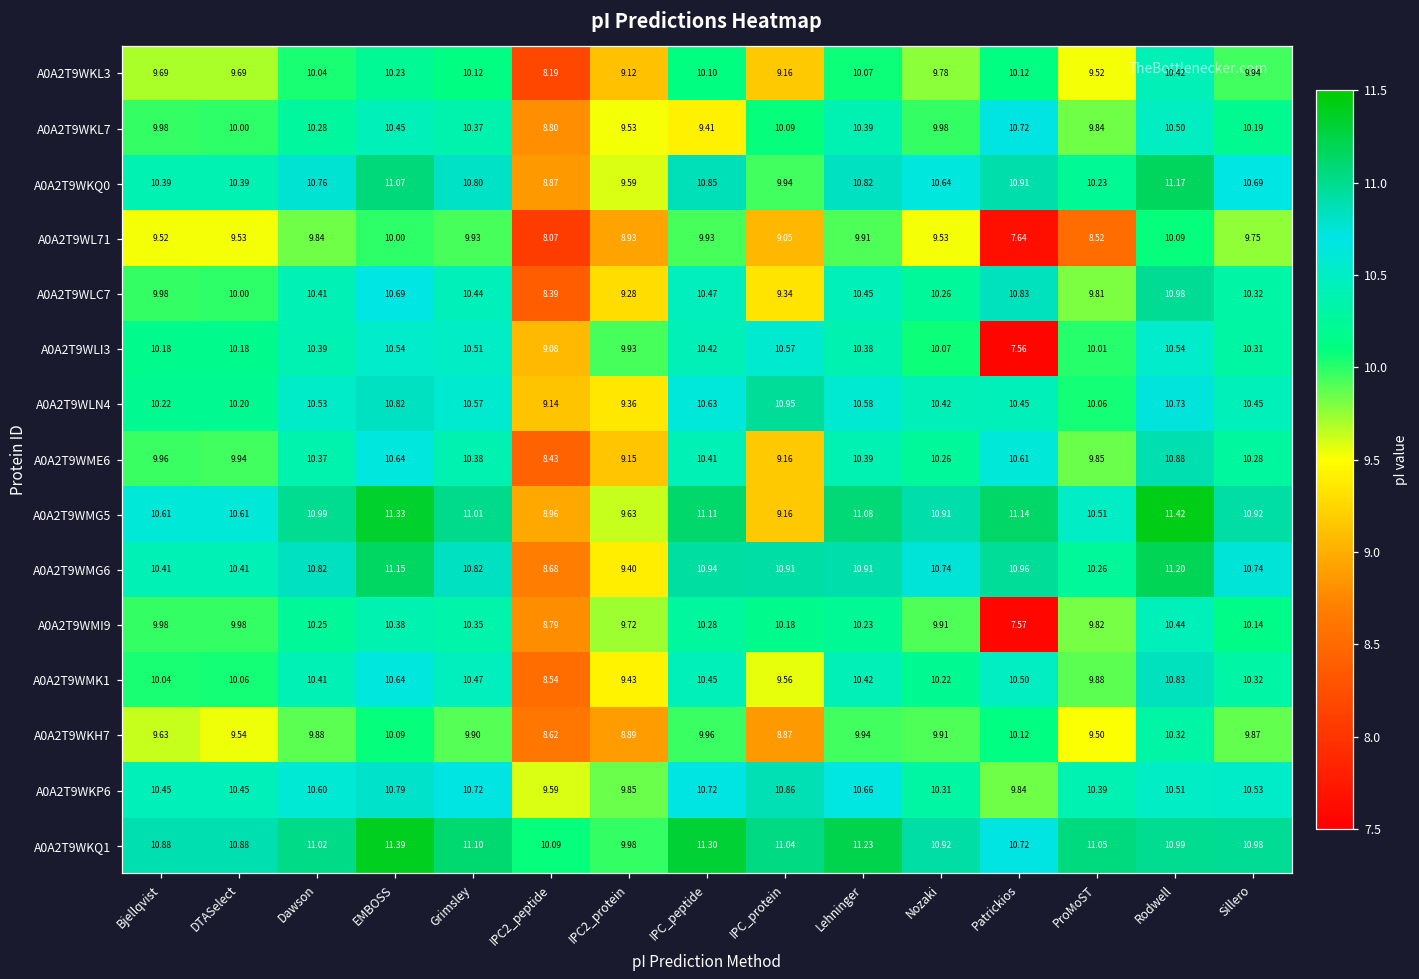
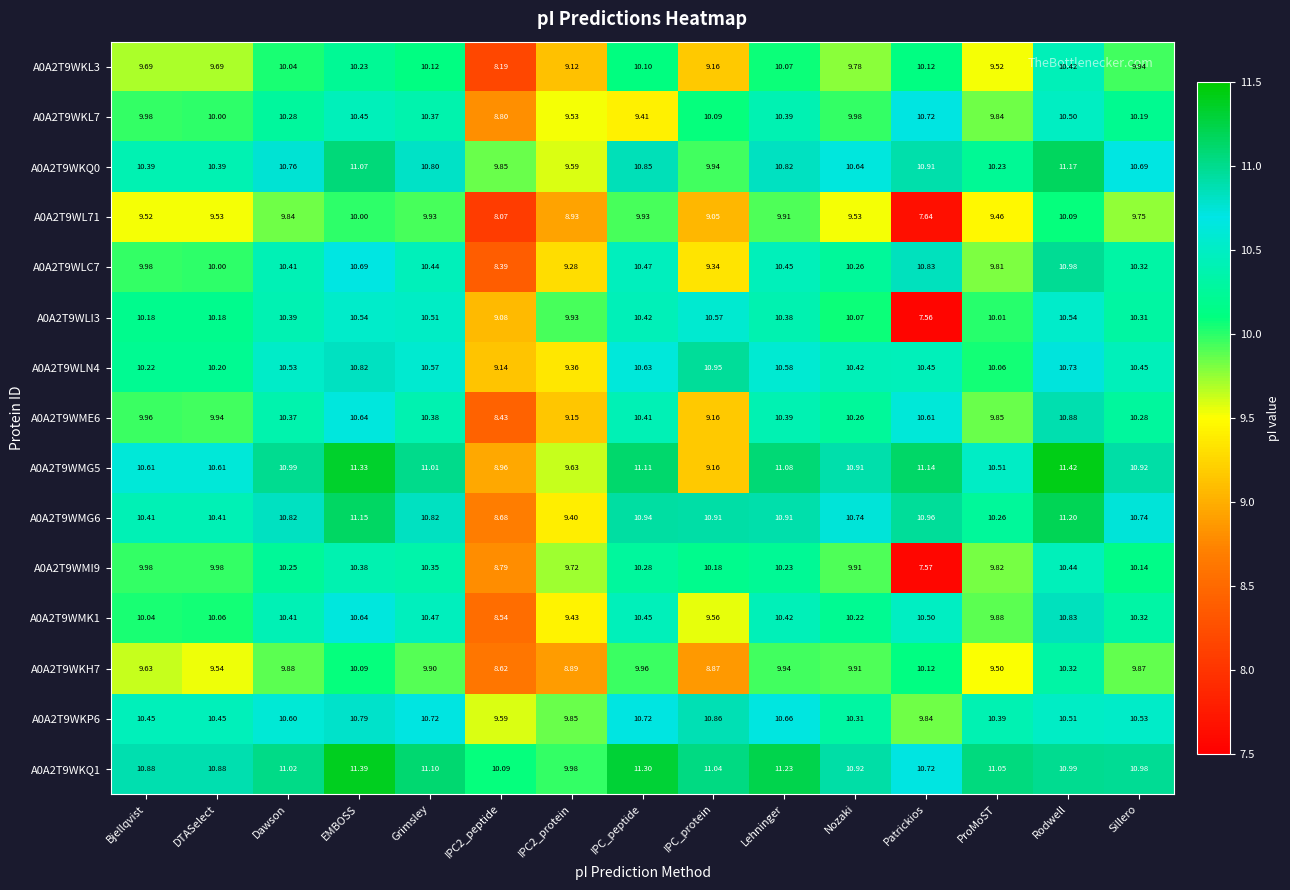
A0A2T9WKQ0, IPC2_peptide: 8.87 -> 9.85
A0A2T9WL71, ProMoST: 8.52 -> 9.46
